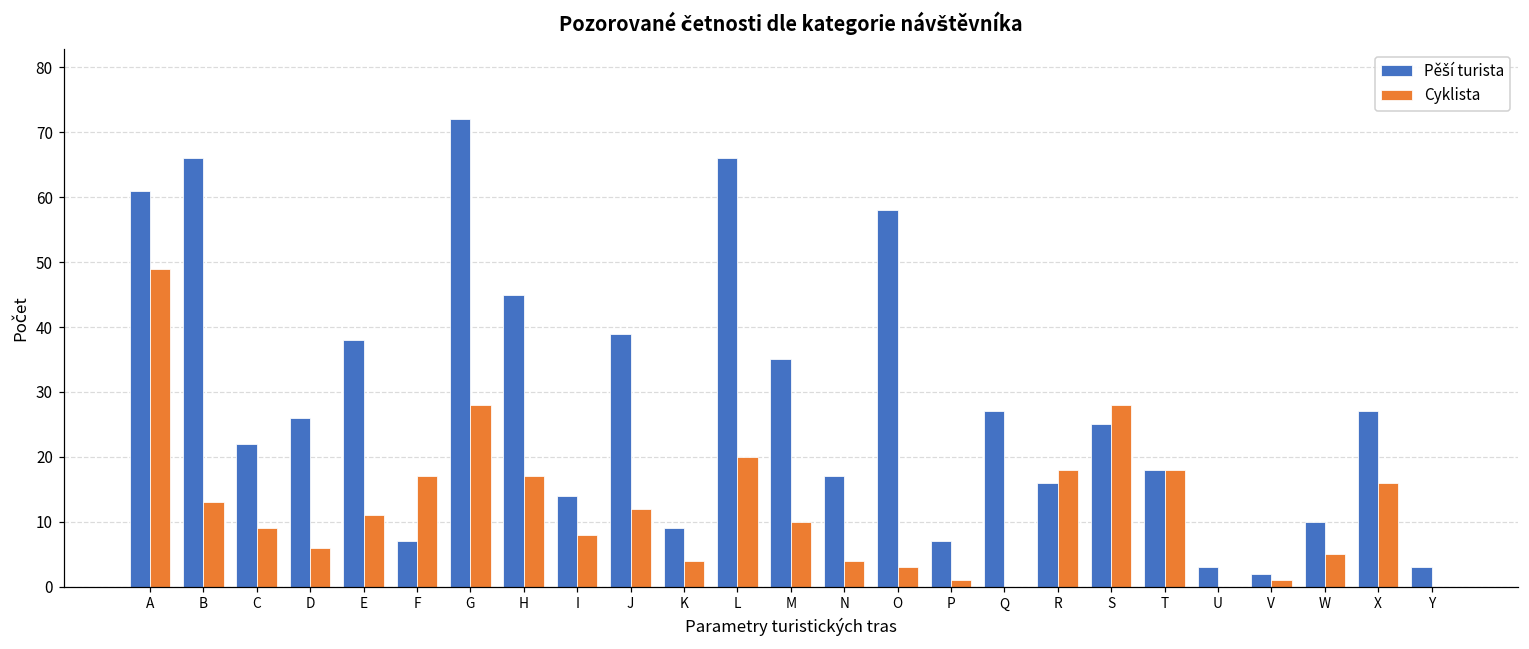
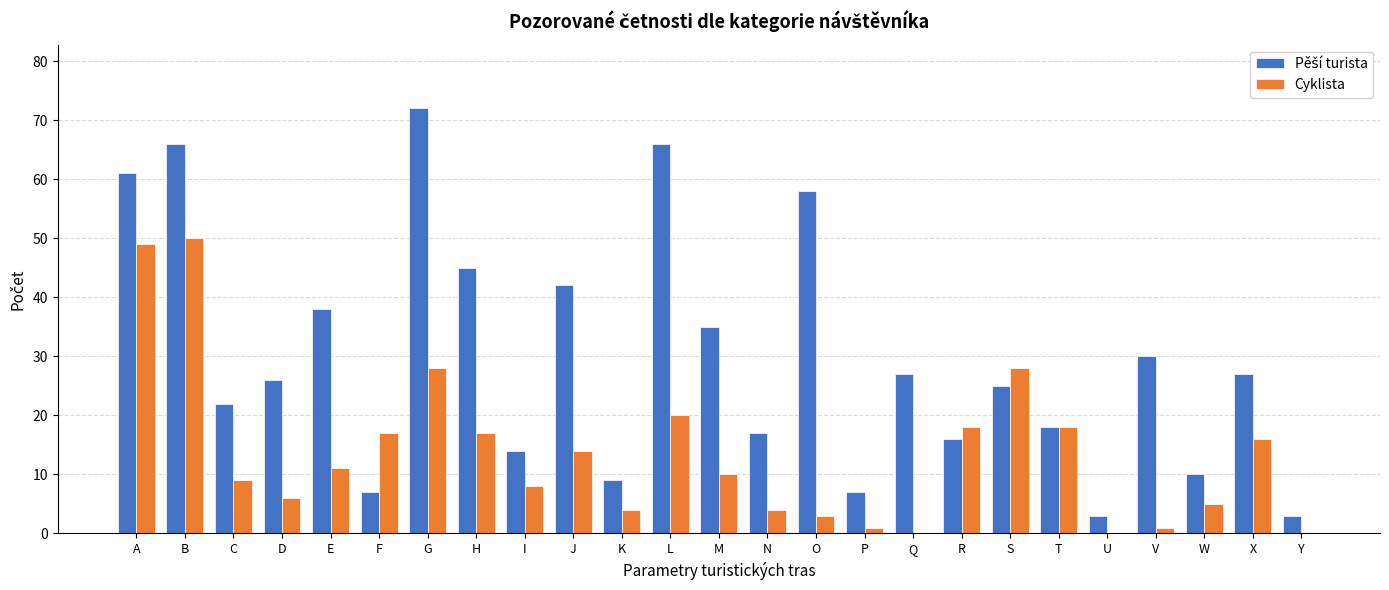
Cyklista, B: 13 -> 50
Pěší turista, J: 39 -> 42
Cyklista, J: 12 -> 14
Pěší turista, V: 2 -> 30
